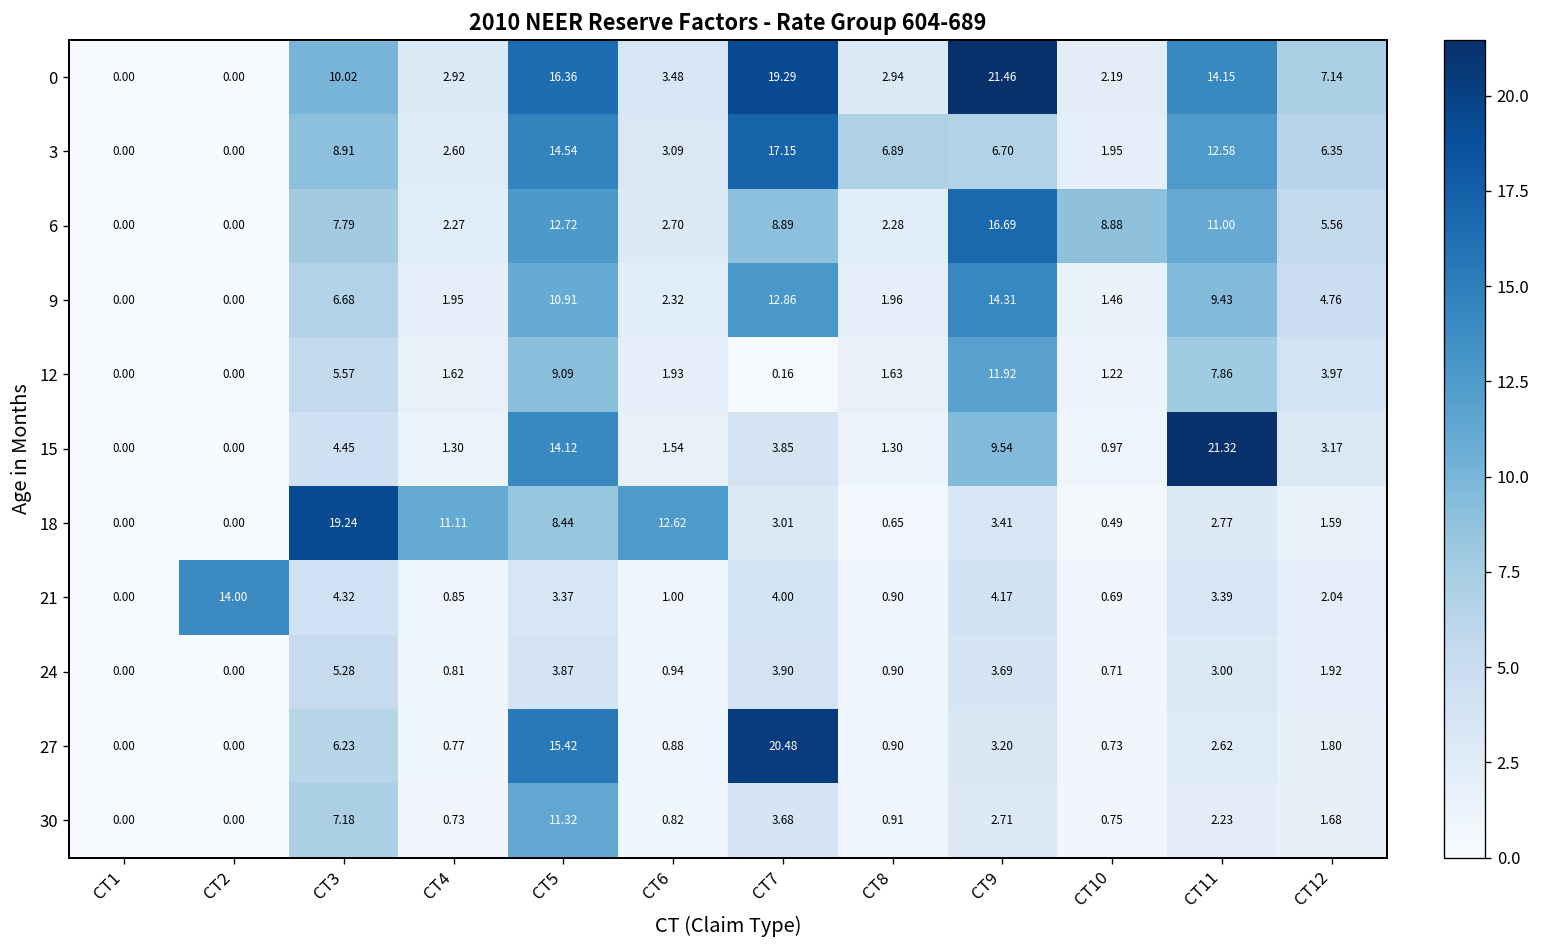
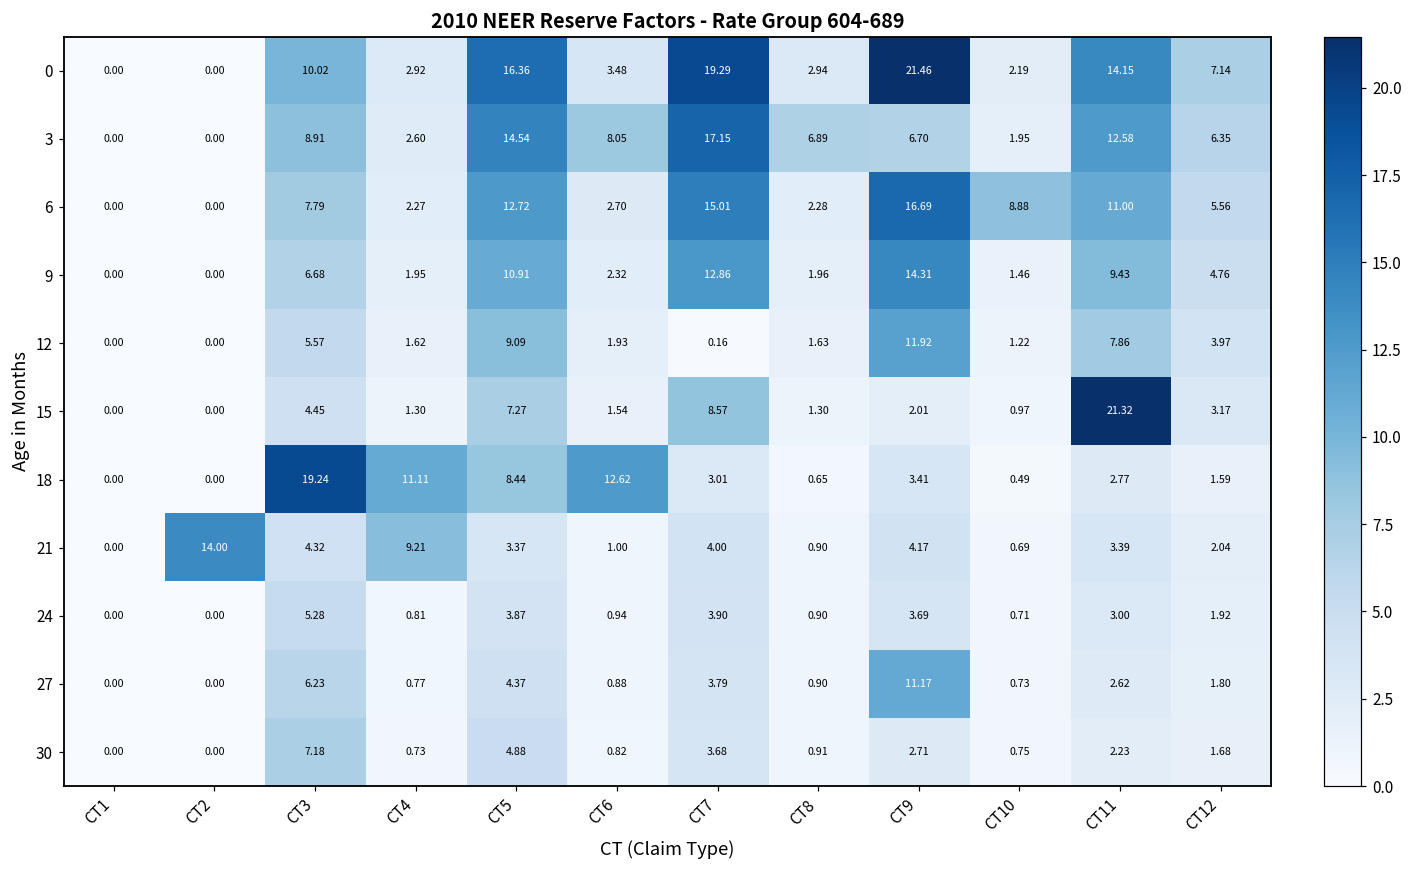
3, CT6: 3.09 -> 8.05
6, CT7: 8.89 -> 15.01
15, CT5: 14.12 -> 7.27
15, CT7: 3.85 -> 8.57
15, CT9: 9.54 -> 2.01
21, CT4: 0.85 -> 9.21
27, CT5: 15.42 -> 4.37
27, CT7: 20.48 -> 3.79
27, CT9: 3.20 -> 11.17
30, CT5: 11.32 -> 4.88
